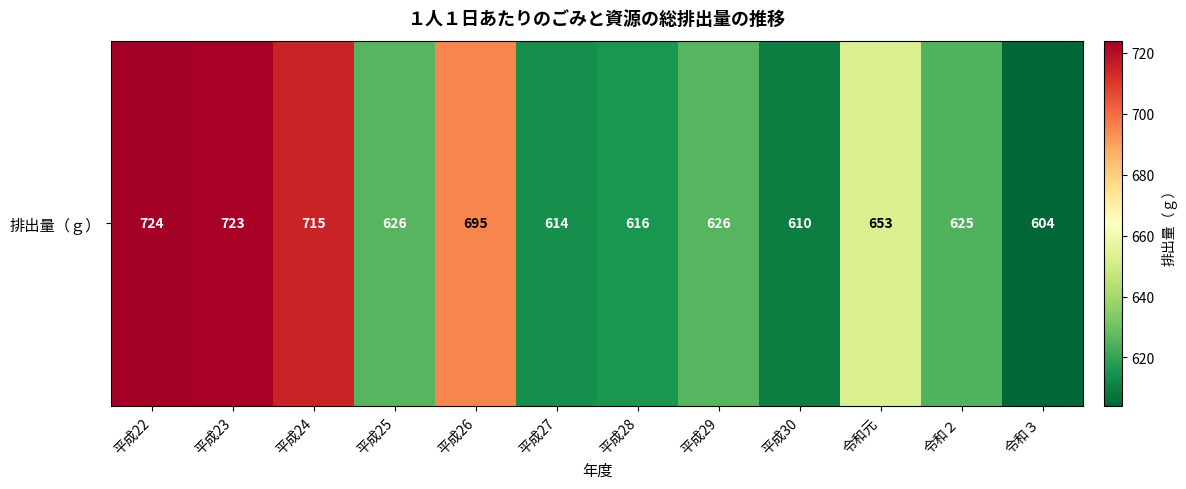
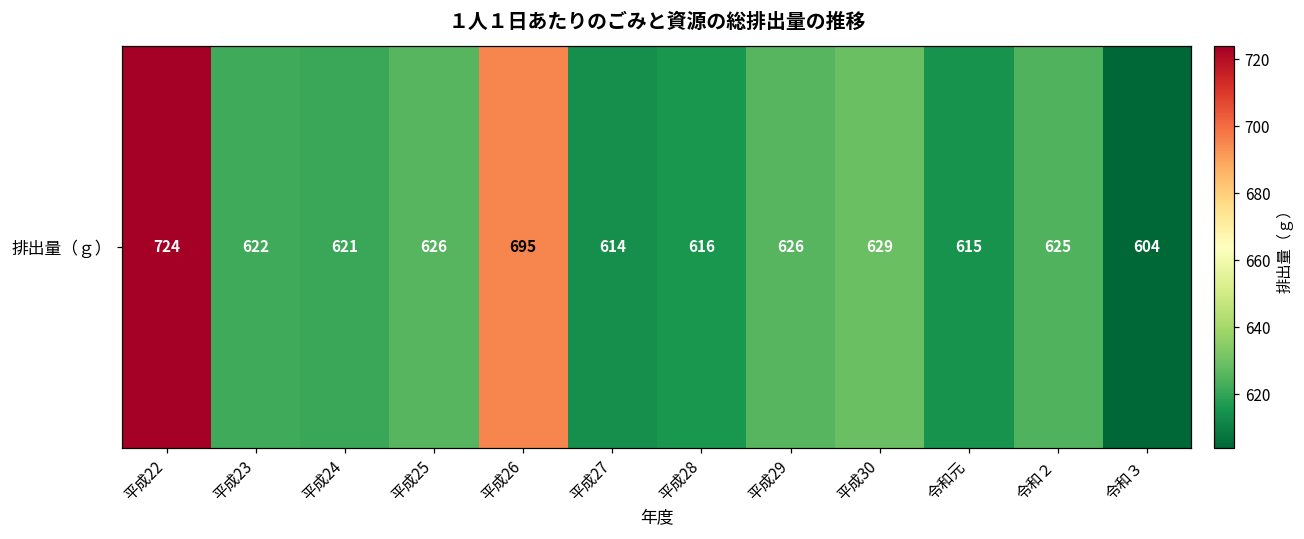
排出量（ｇ）, 平成23: 723 -> 622
排出量（ｇ）, 平成24: 715 -> 621
排出量（ｇ）, 平成30: 610 -> 629
排出量（ｇ）, 令和元: 653 -> 615
